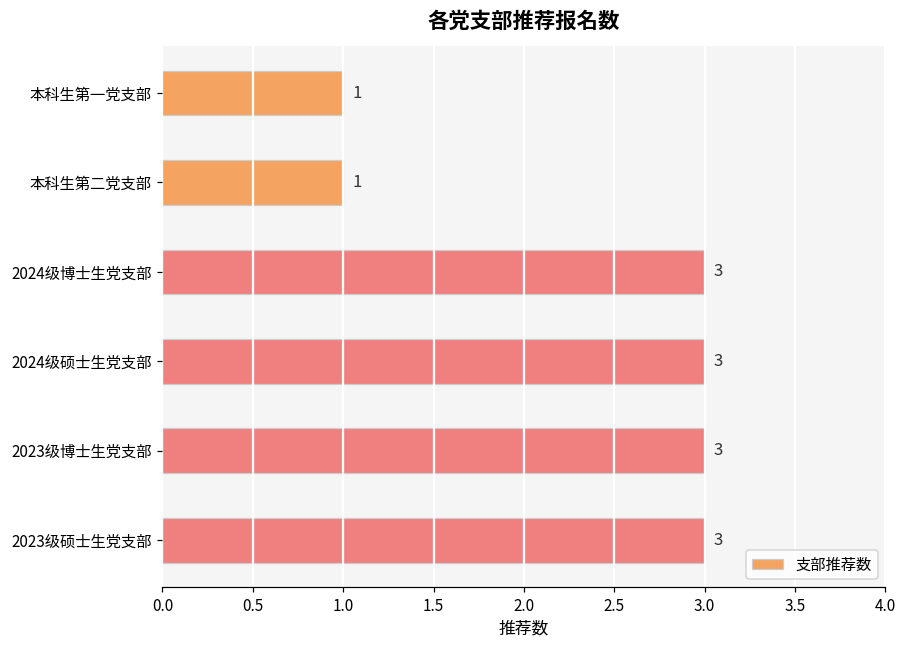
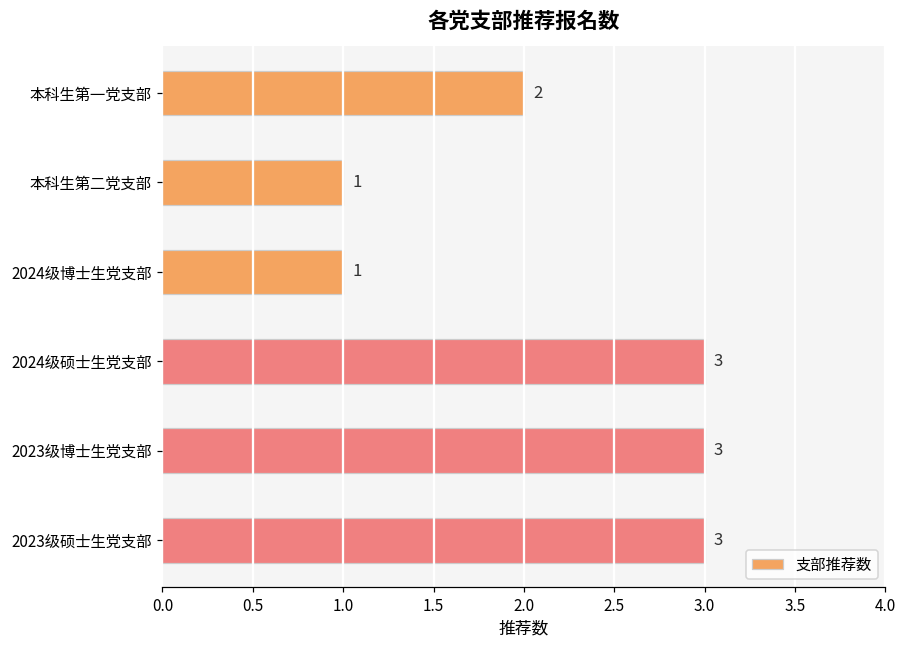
本科生第一党支部: 1 -> 2
2024级博士生党支部: 3 -> 1
